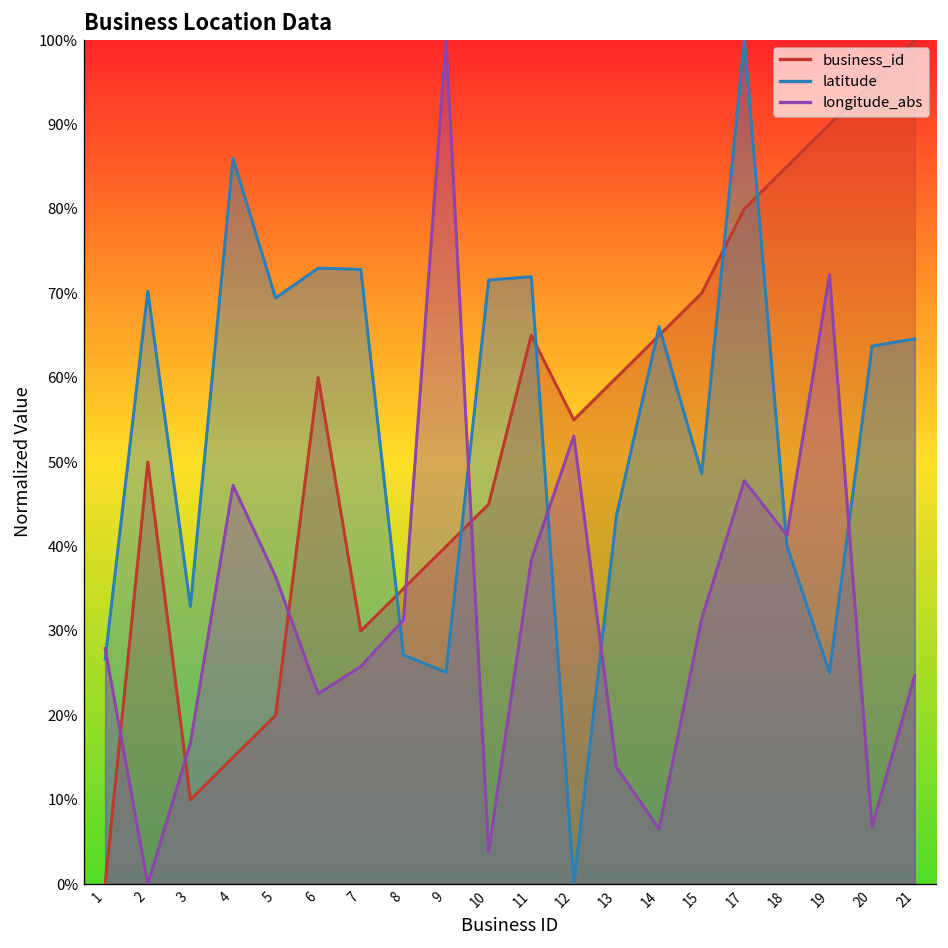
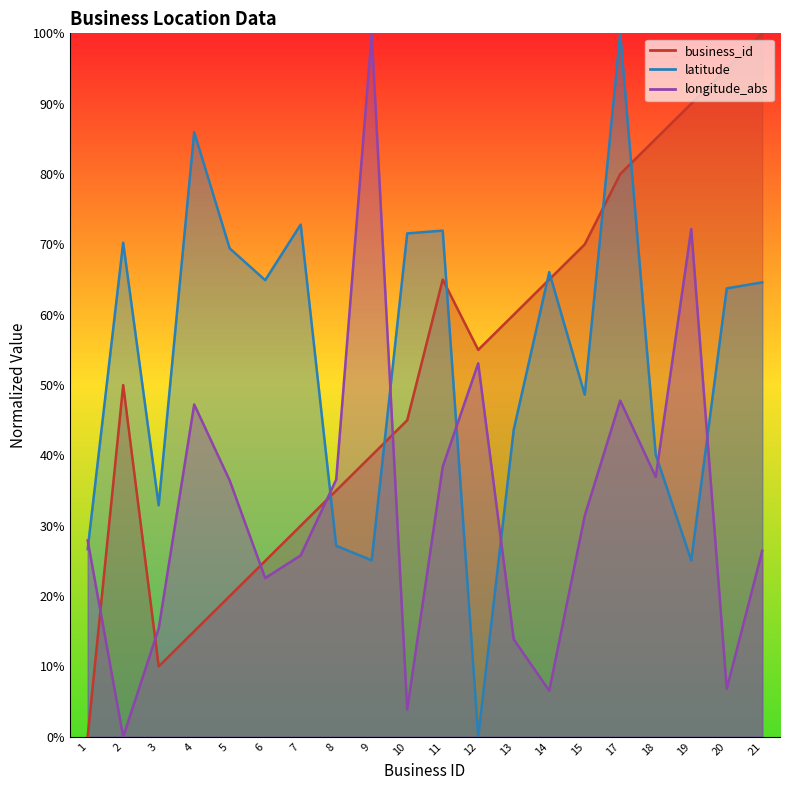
longitude_abs, 3: 17% -> 15%
business_id, 6: 60% -> 25%
latitude, 6: 73% -> 65%
longitude_abs, 8: 31% -> 37%
longitude_abs, 18: 41% -> 37%
longitude_abs, 21: 25% -> 26%
